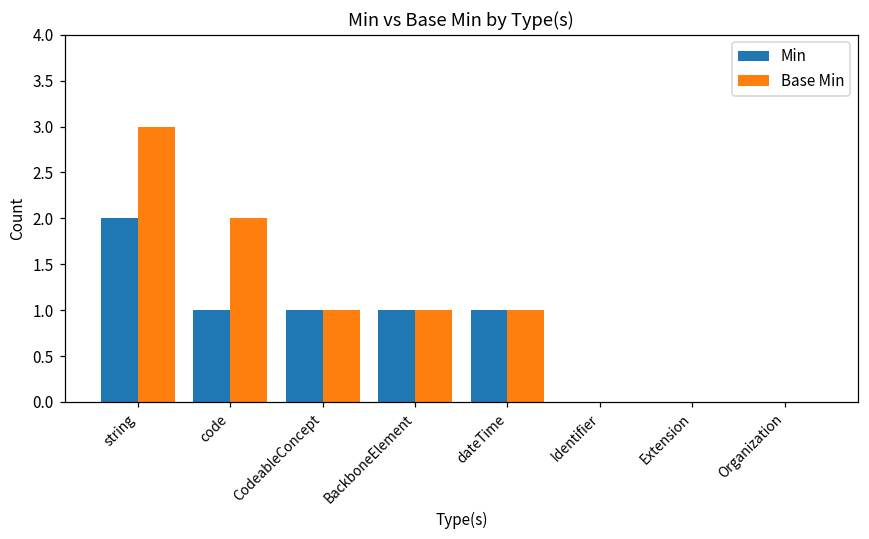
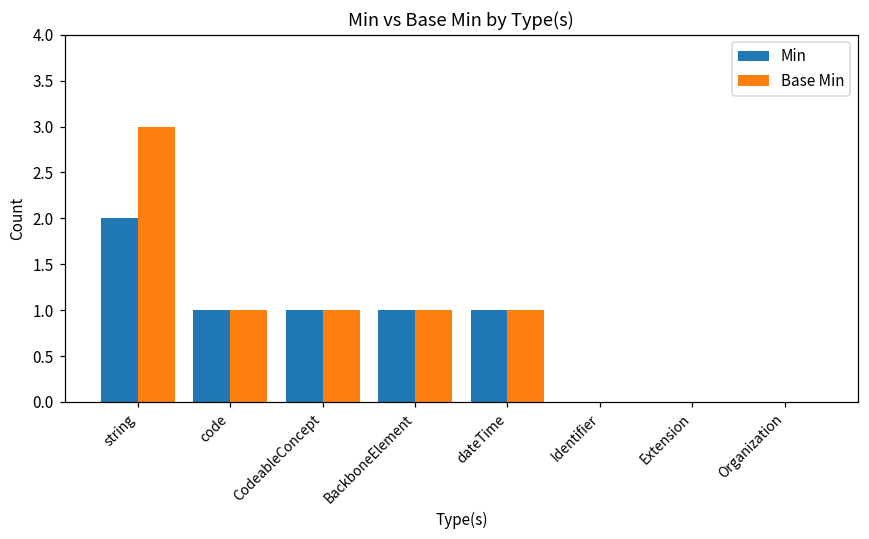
Base Min, code: 2 -> 1
